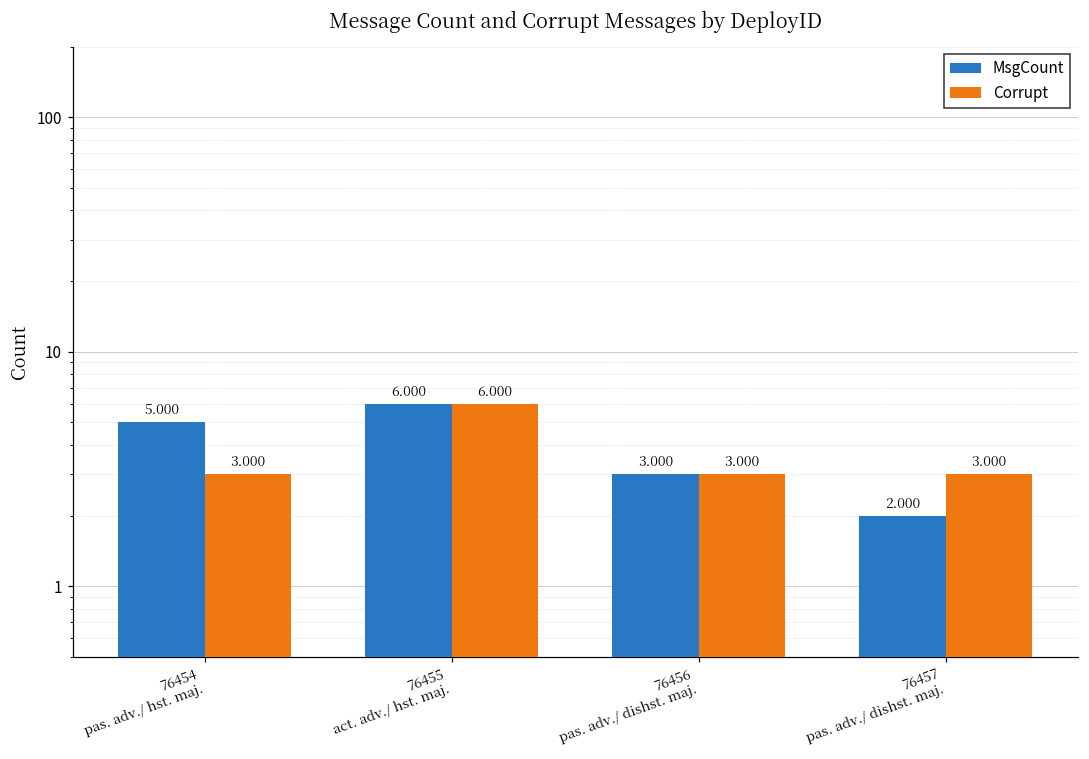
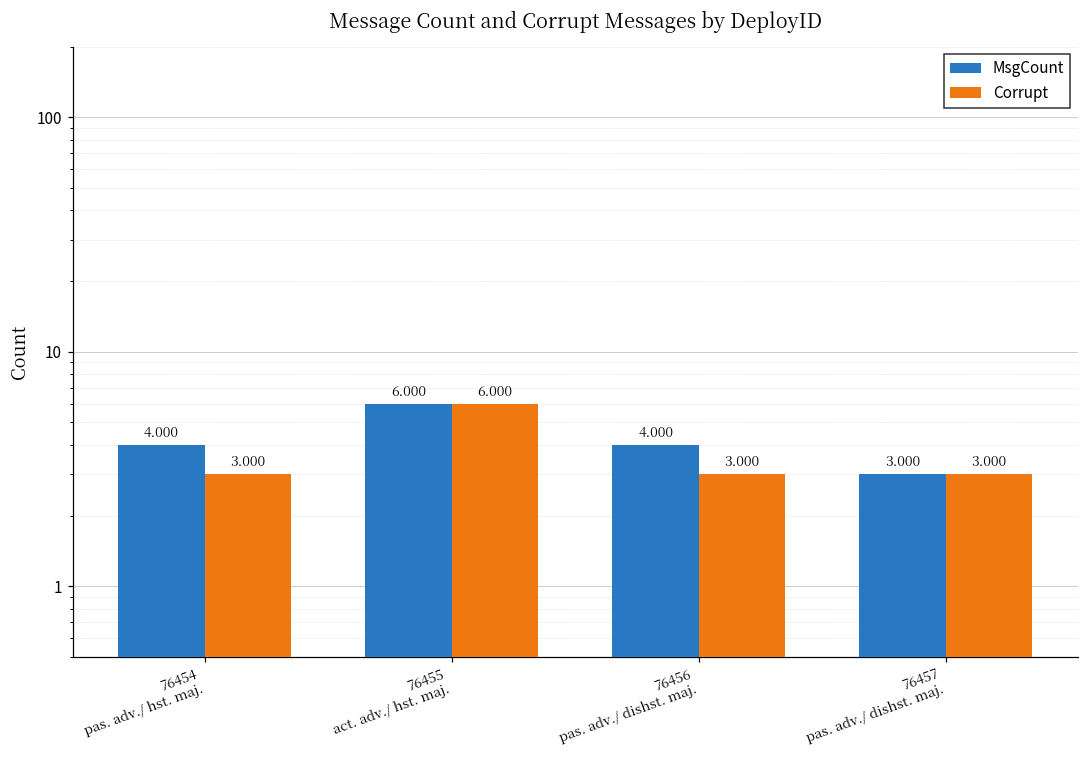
MsgCount, 76454 pas. adv./ hst. maj.: 5.000 -> 4.000
MsgCount, 76456 pas. adv./ dishst. maj.: 3.000 -> 4.000
MsgCount, 76457 pas. adv./ dishst. maj.: 2.000 -> 3.000
